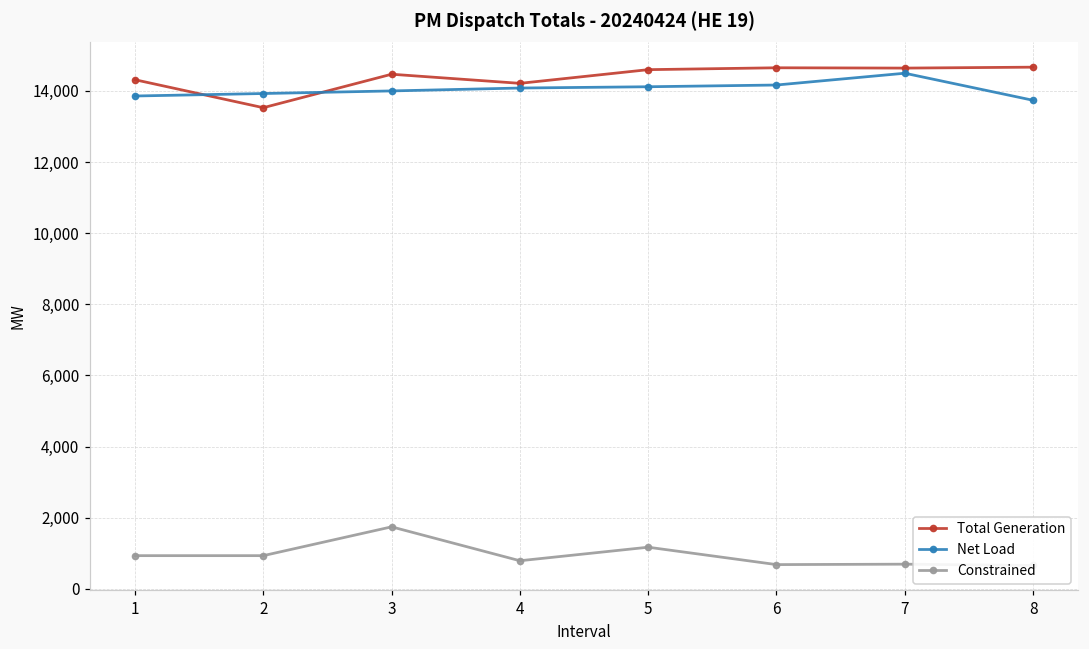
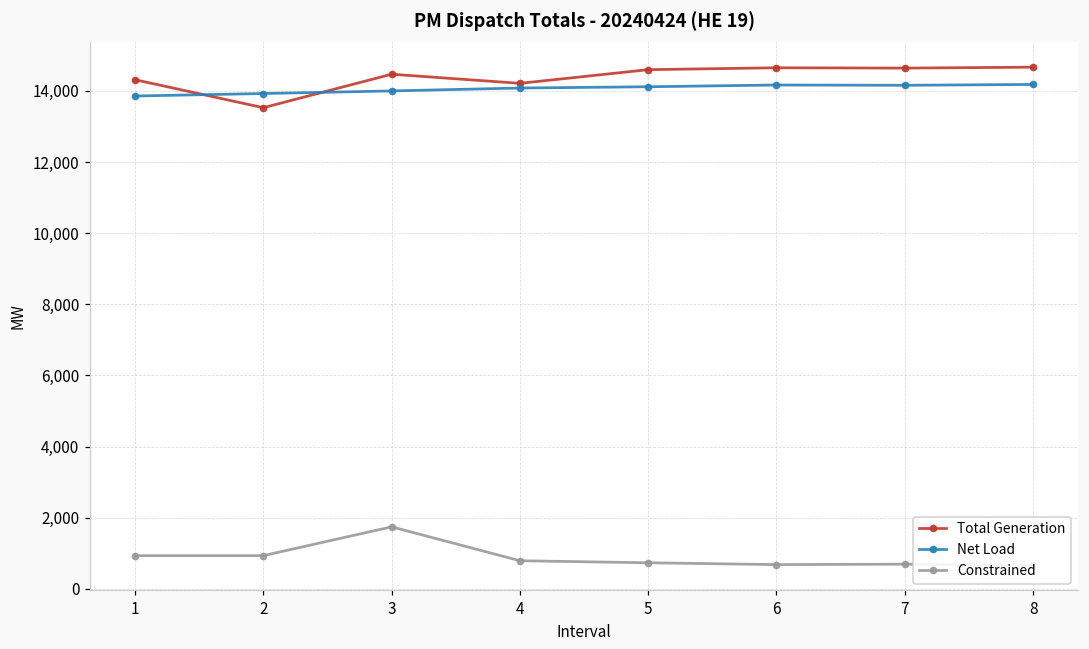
Constrained, 5: 1,200 -> 700
Net Load, 7: 14,500 -> 14,200
Net Load, 8: 13,700 -> 14,200
